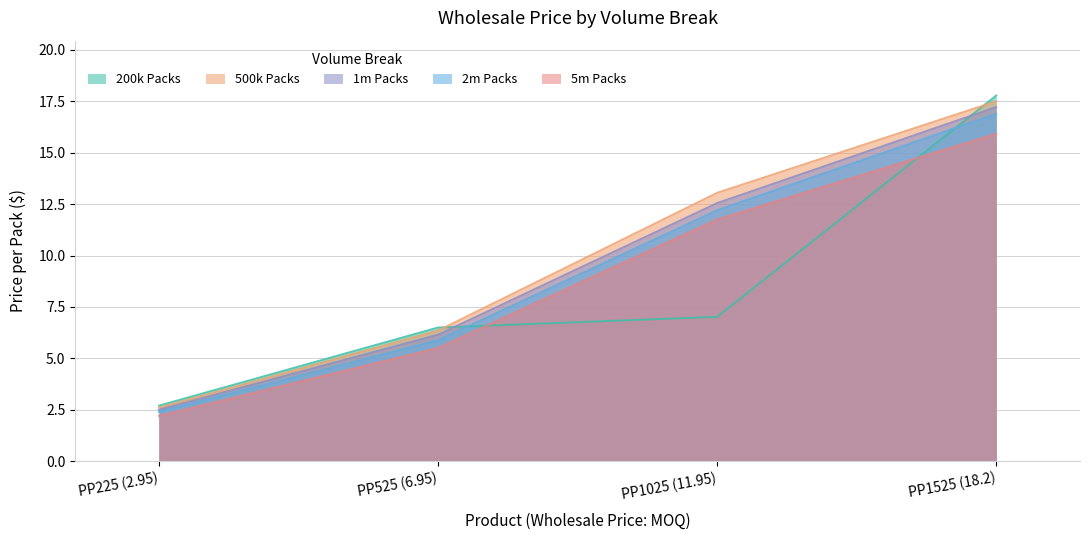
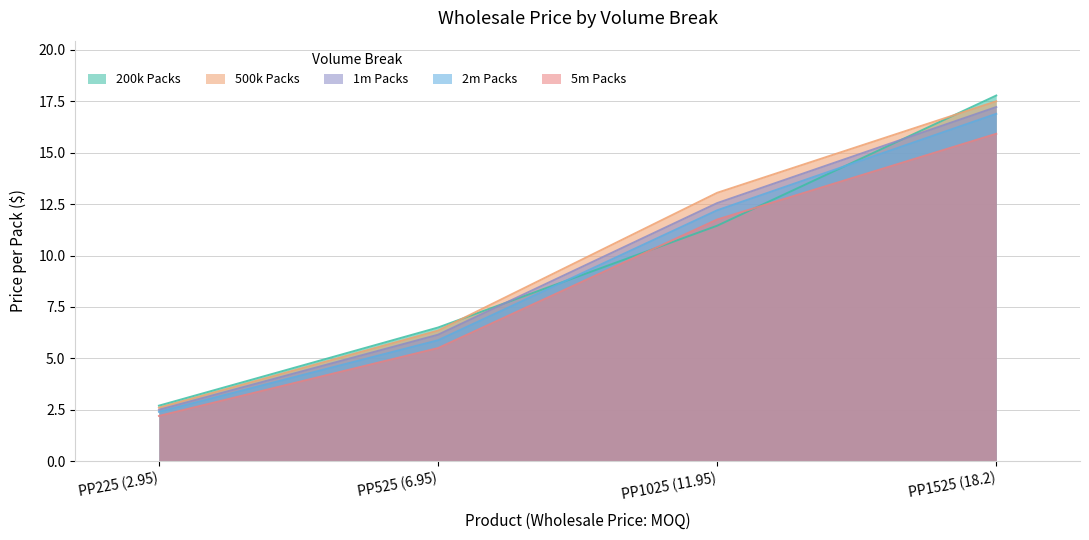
200k Packs, PP1025 (11.95): 7.0 -> 11.5
